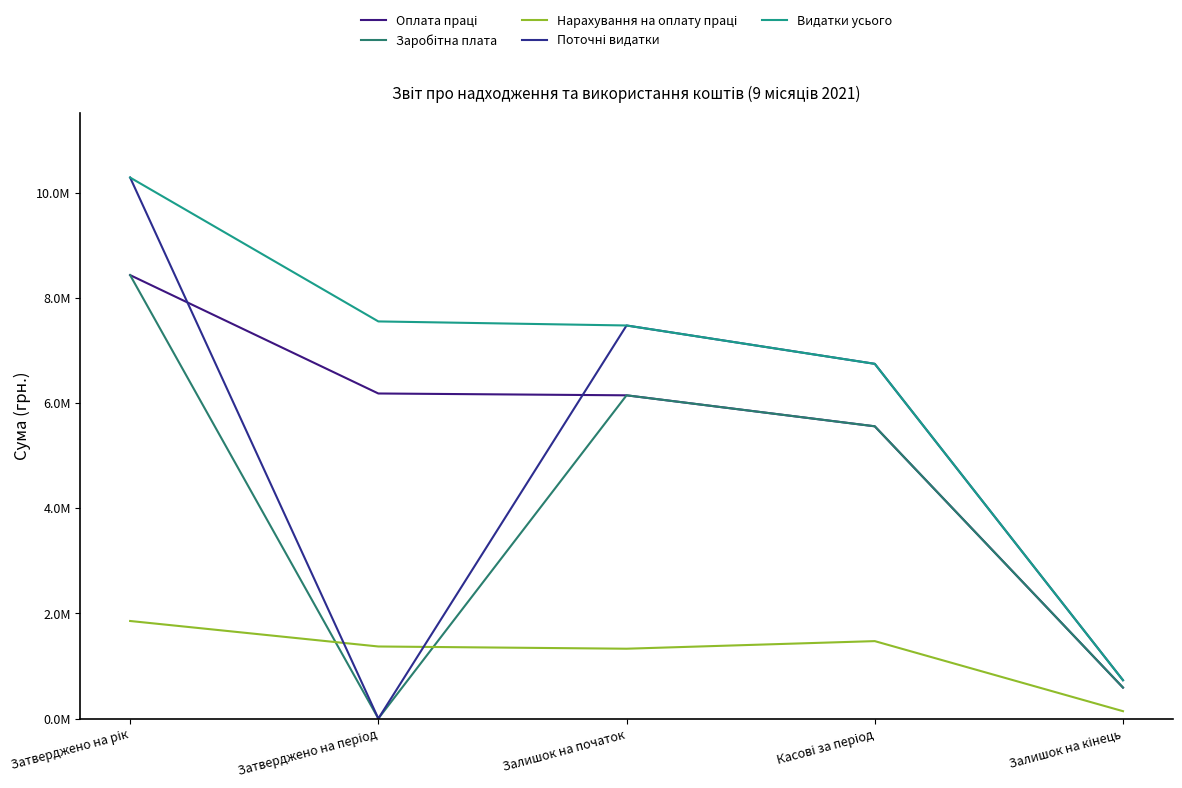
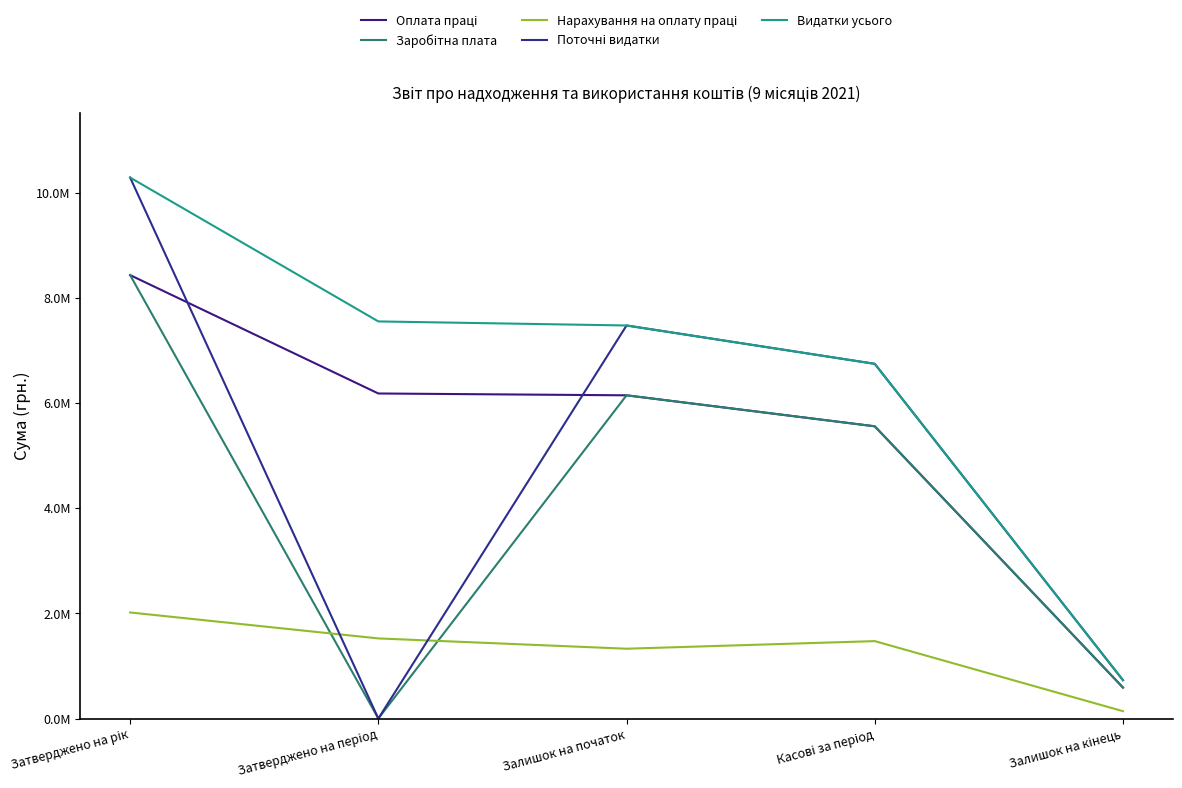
Нарахування на оплату праці, Затверджено на рік: 1900000 -> 2000000
Нарахування на оплату праці, Затверджено на період: 1400000 -> 1500000
